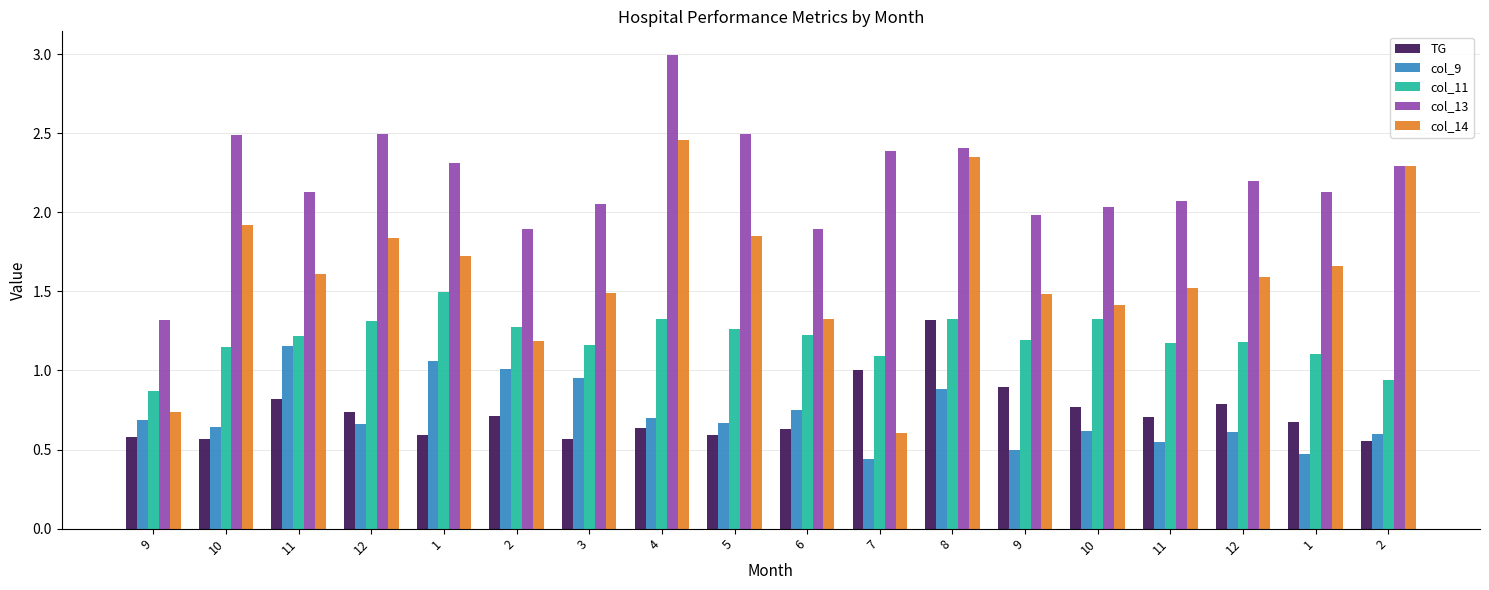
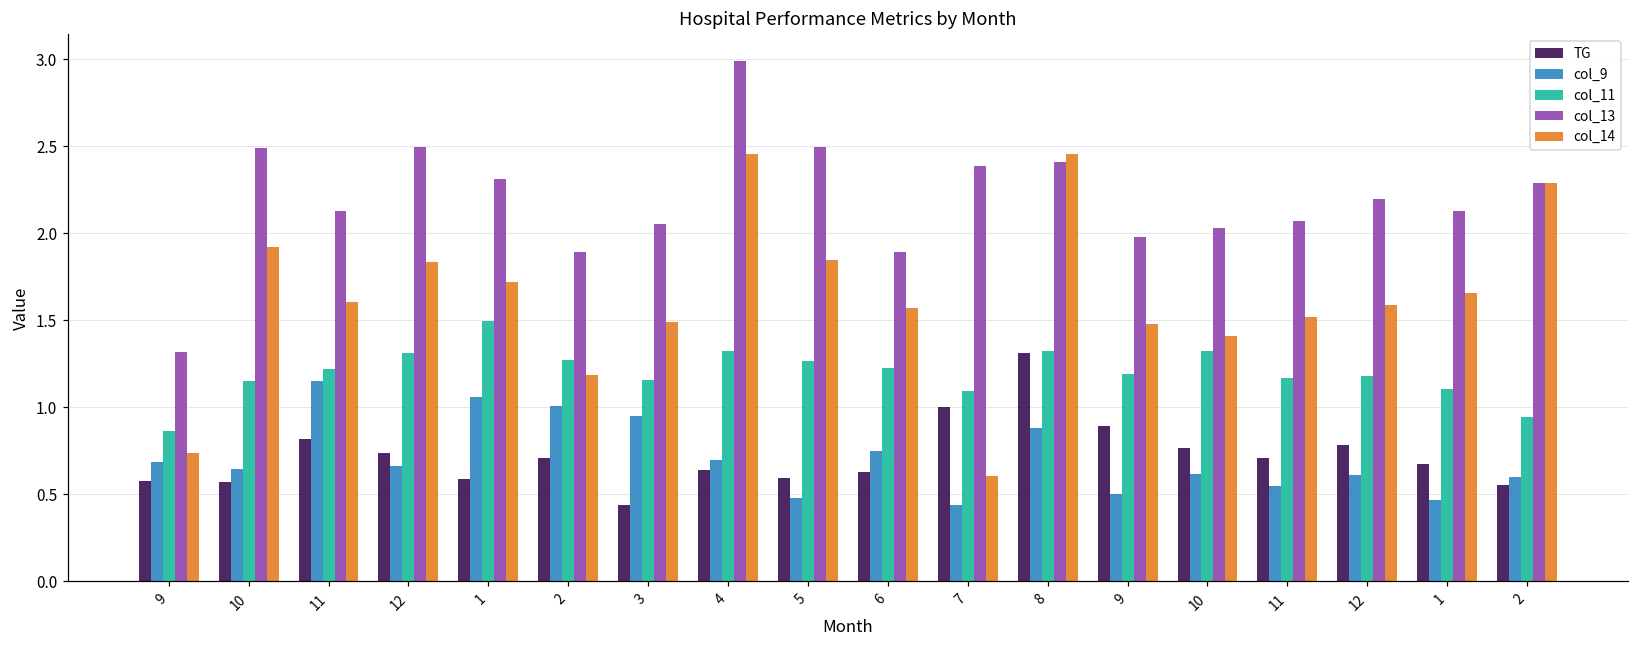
TG, 3: 0.56 -> 0.44
col_9, 5: 0.67 -> 0.48
col_14, 6: 1.32 -> 1.57
col_14, 8: 2.35 -> 2.46
